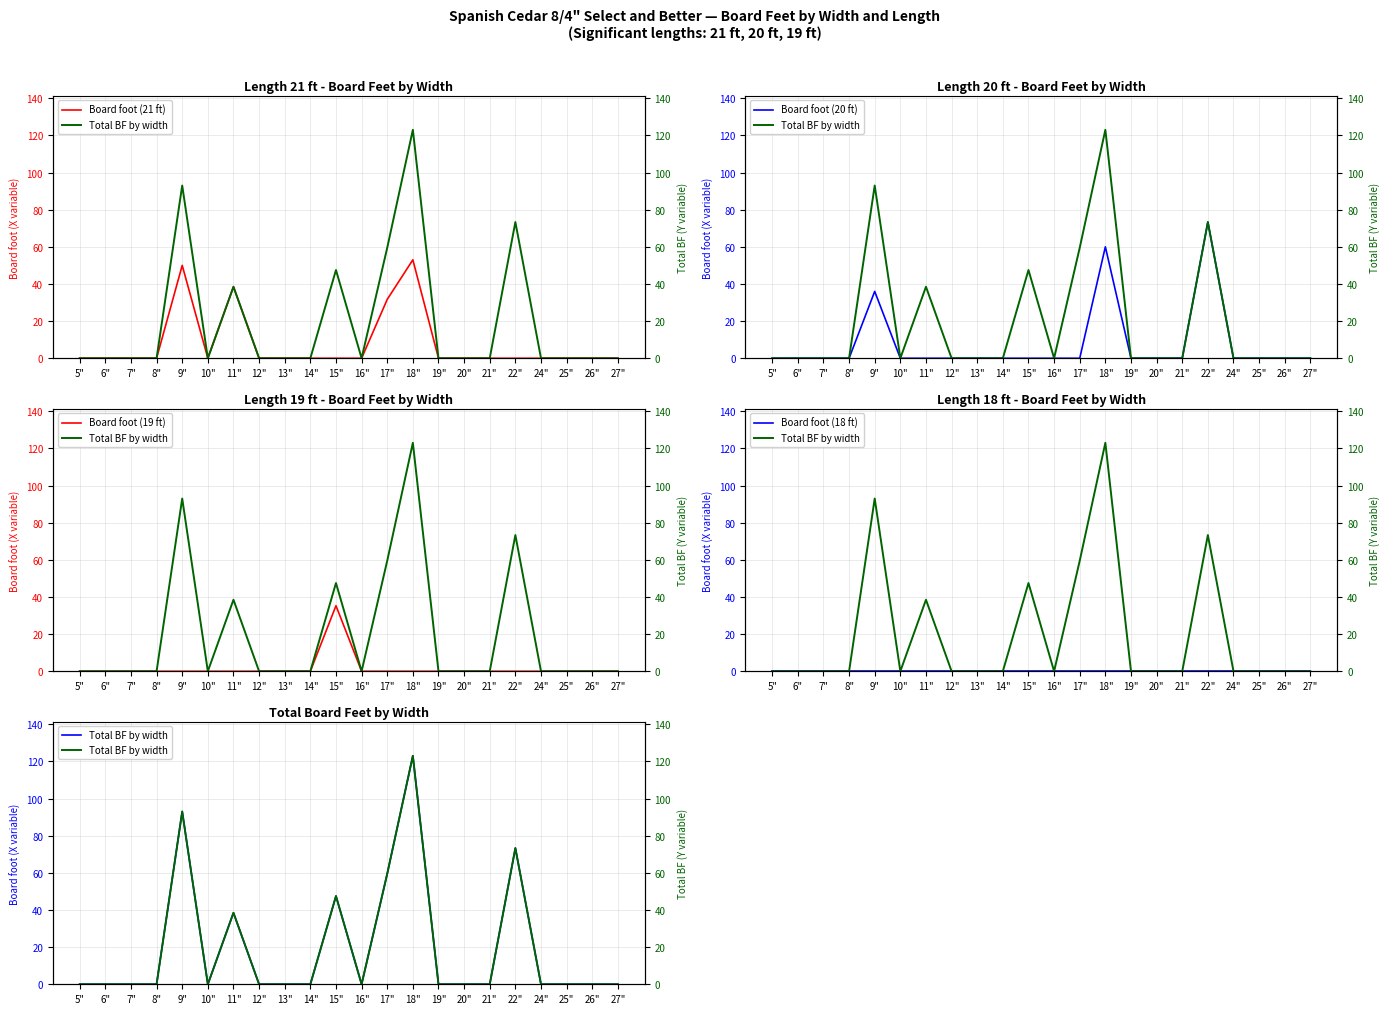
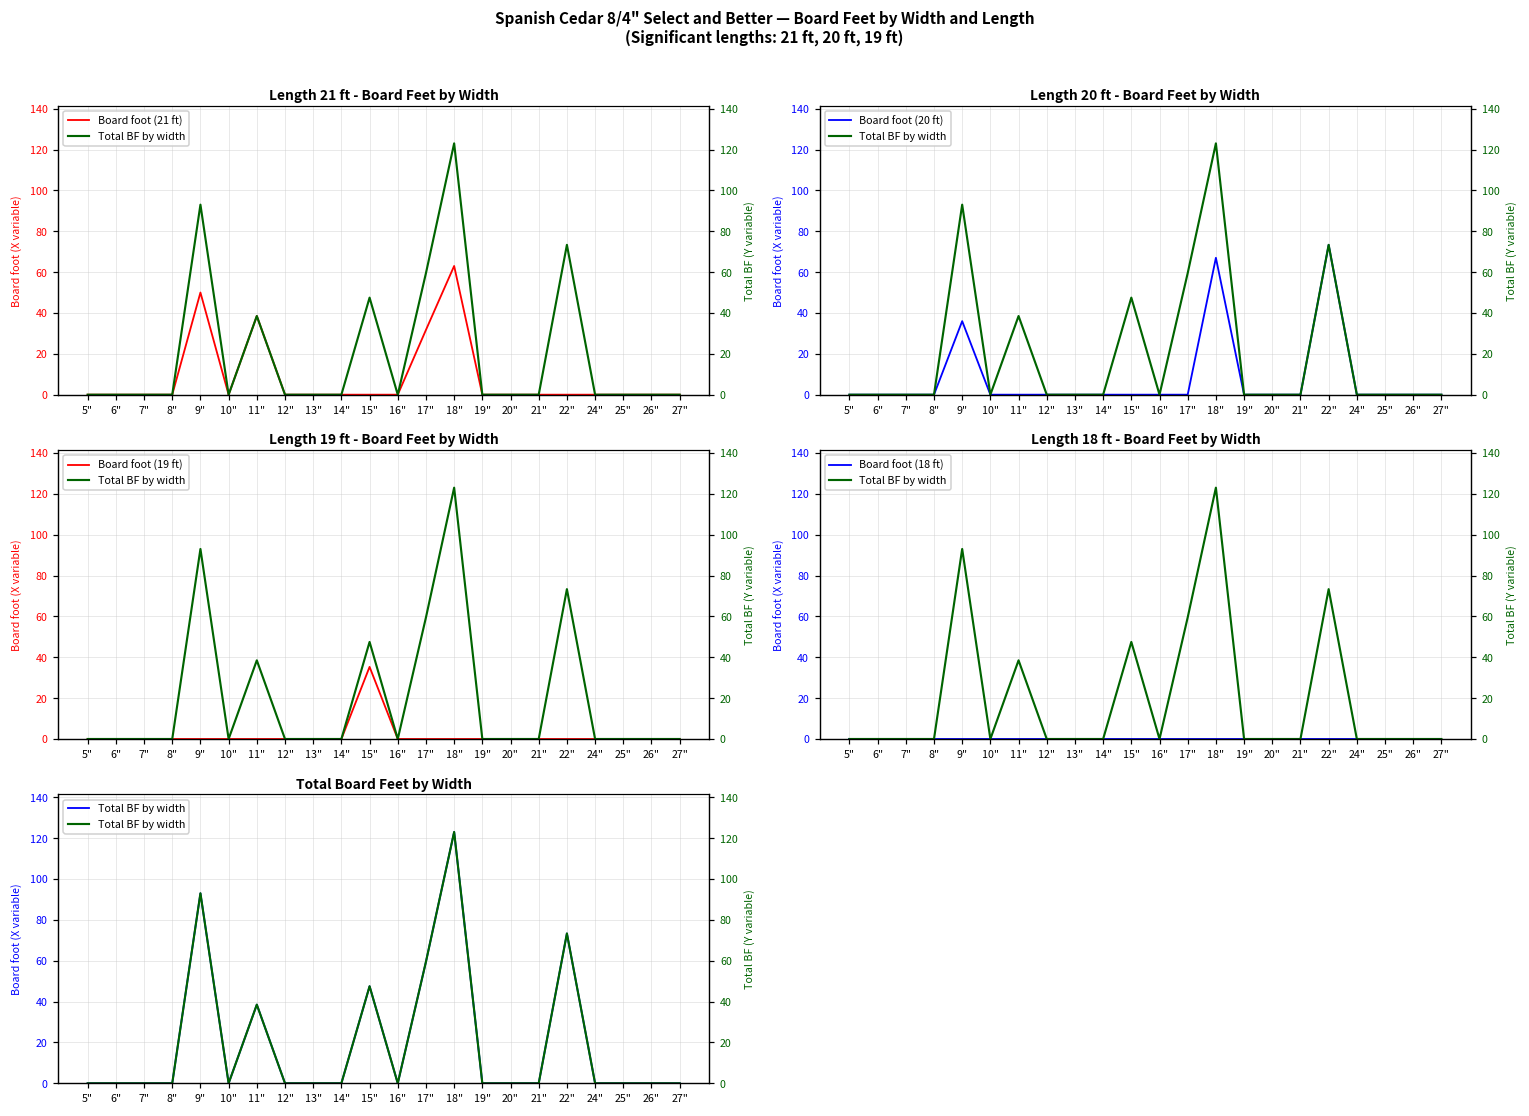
Length 21 ft - Board Feet by Width, Board foot (21 ft), 18": 53 -> 63
Length 20 ft - Board Feet by Width, Board foot (20 ft), 18": 60 -> 67
